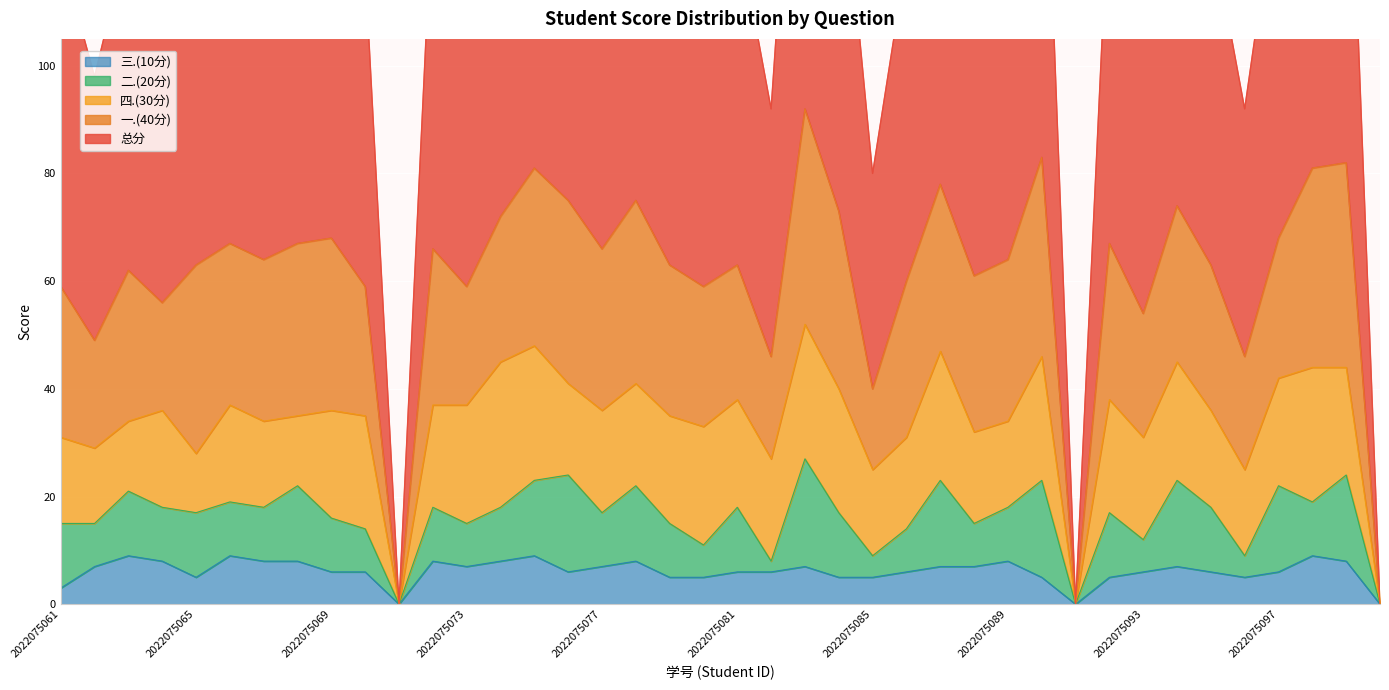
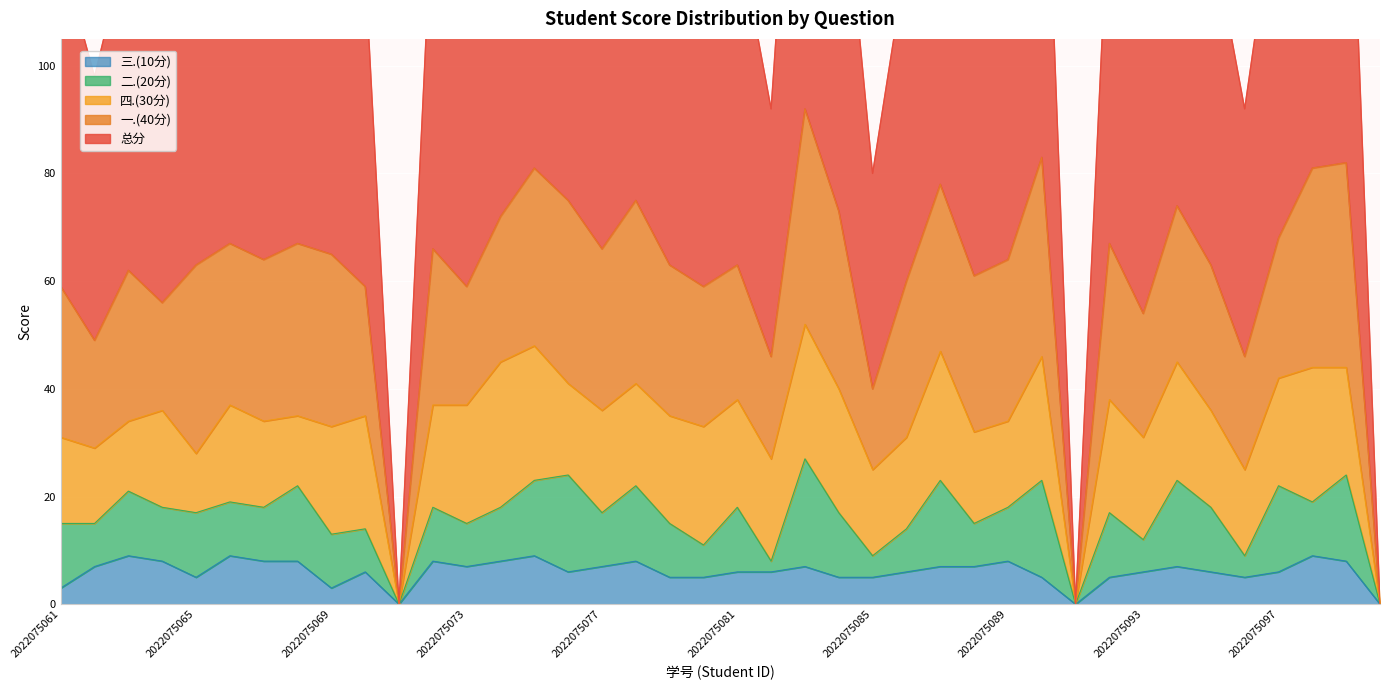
三.(10分), 2022075069: 6 -> 3
